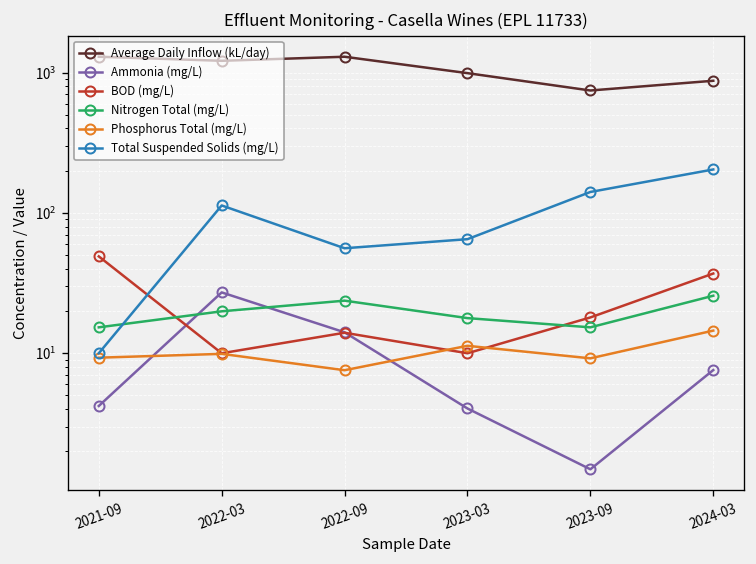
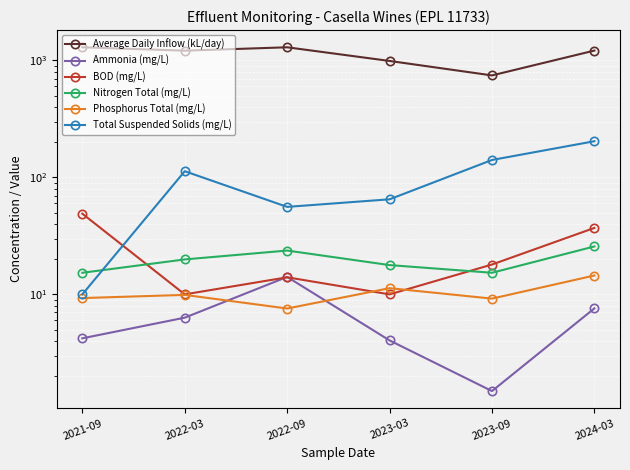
Ammonia (mg/L), 2022-03: 27 -> 6
Average Daily Inflow (kL/day), 2024-03: 900 -> 1200
